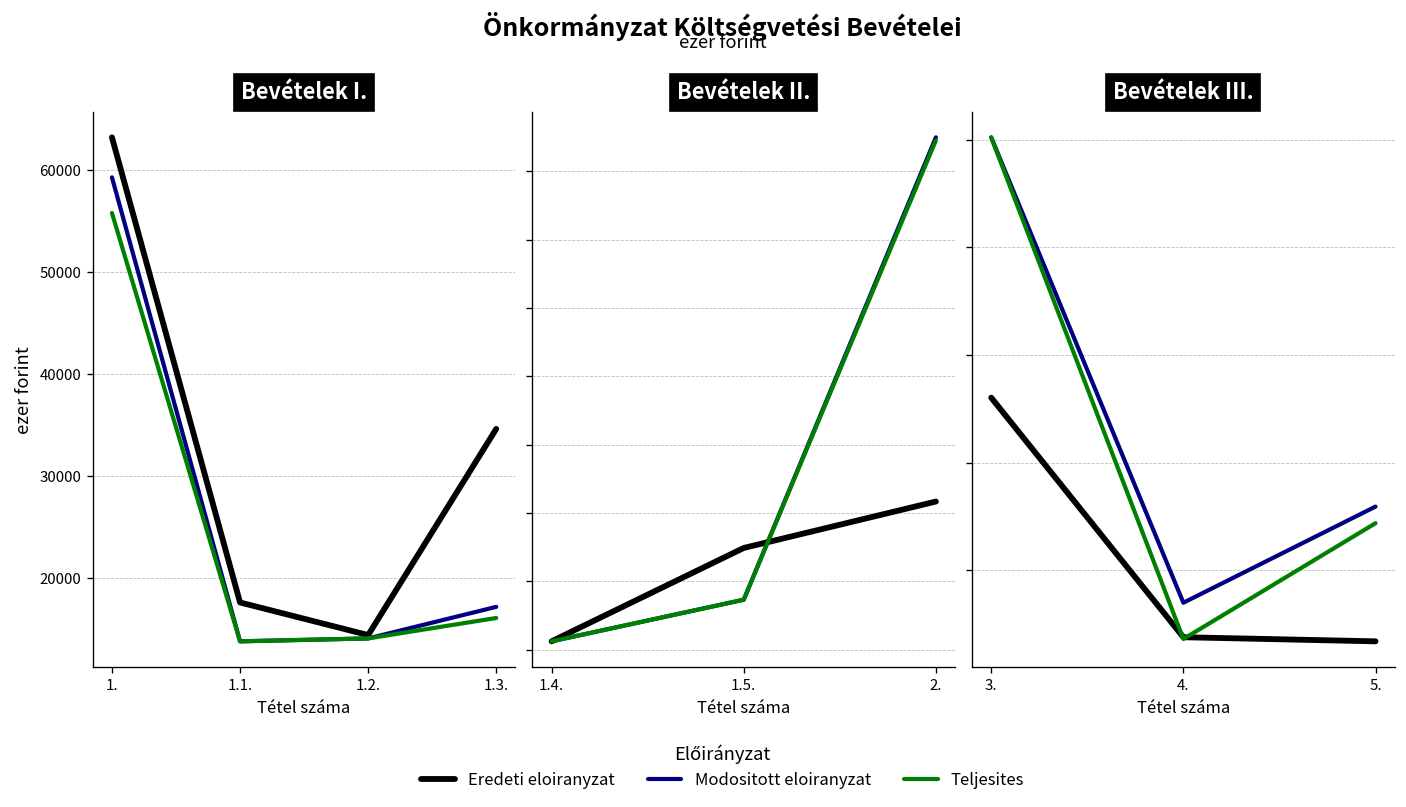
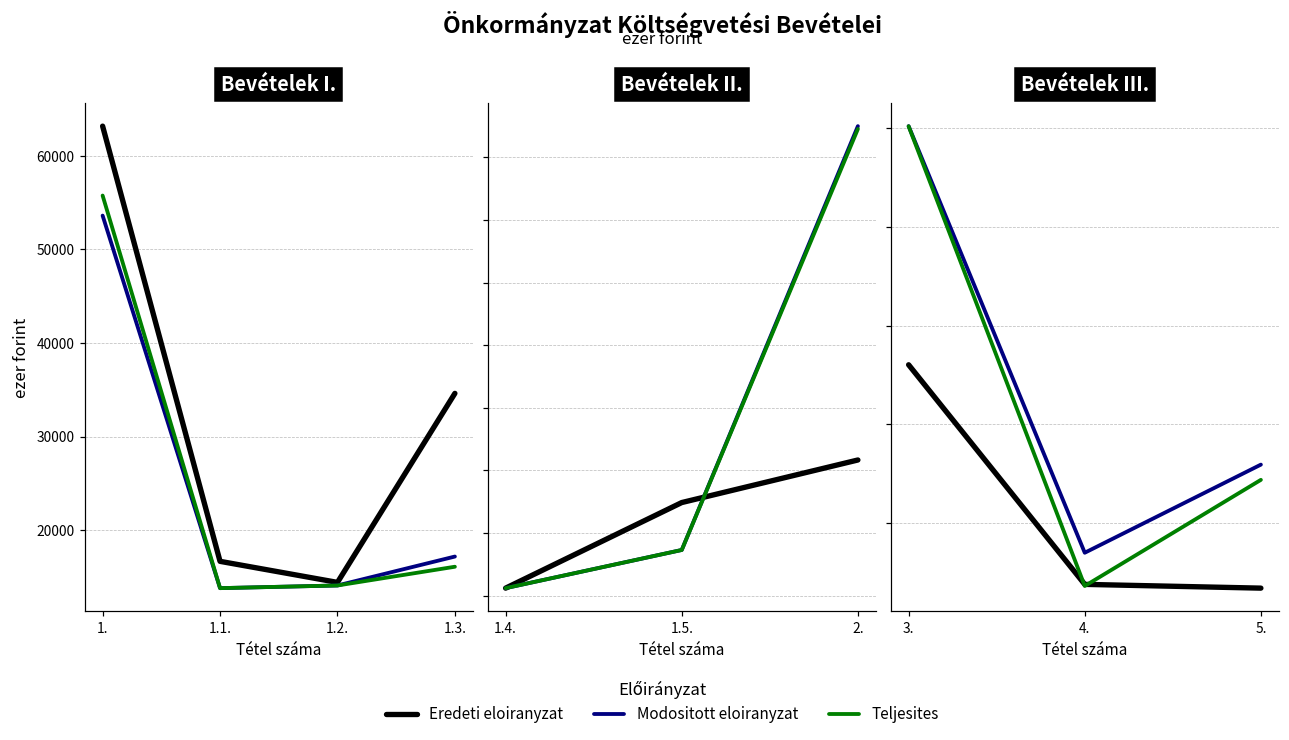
Bevételek I., Modositott eloiranyzat, 1.: 59000 -> 54000
Bevételek I., Eredeti eloiranyzat, 1.1.: 18000 -> 17000
